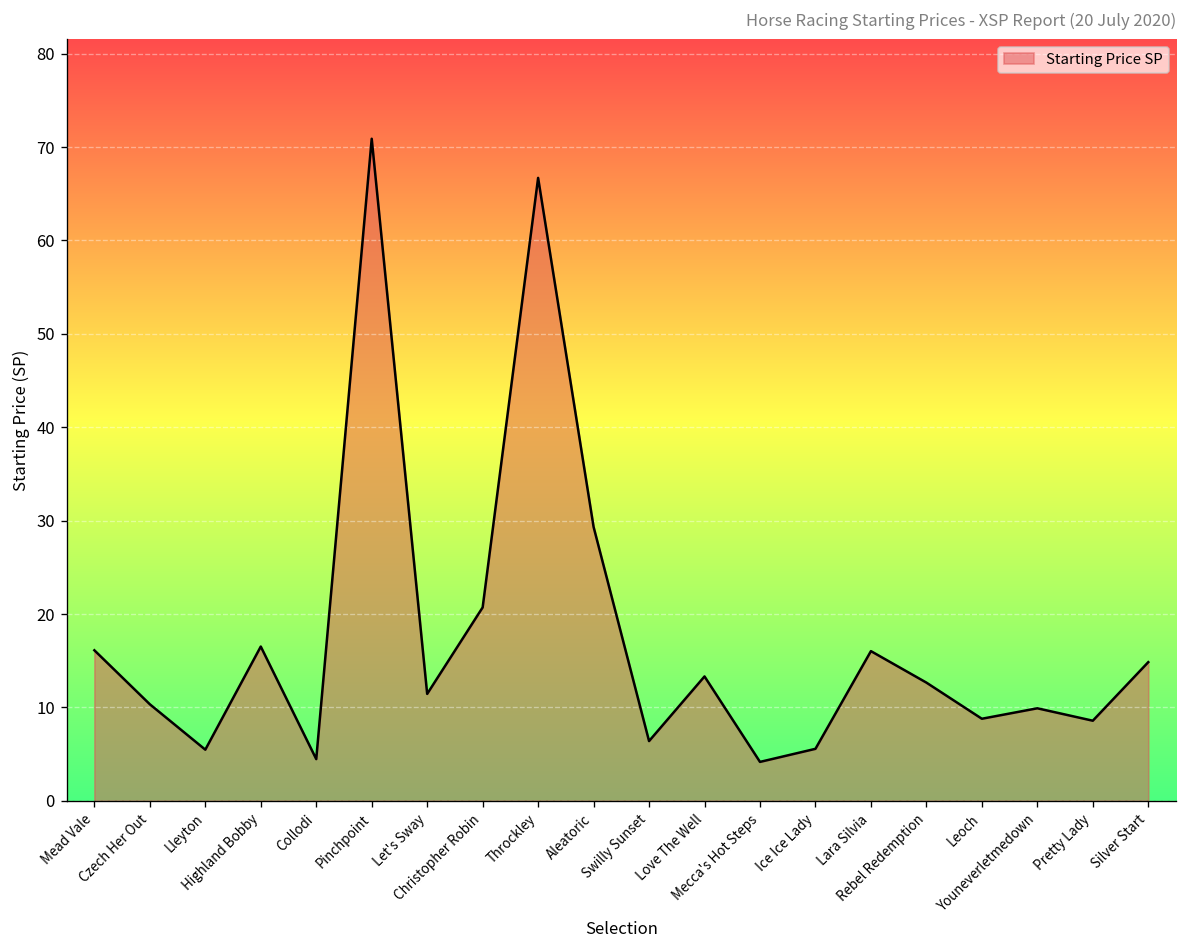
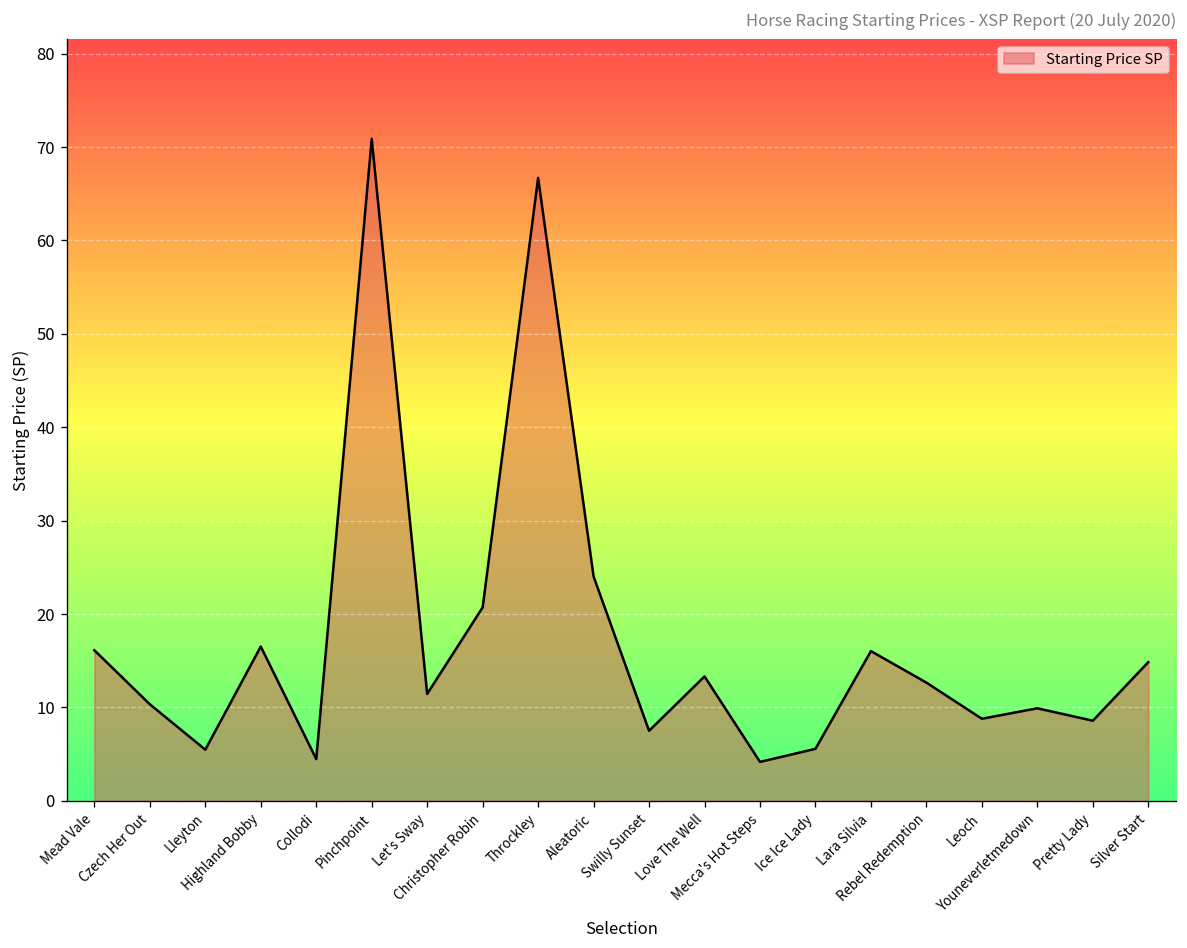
Aleatoric: 29 -> 24
Swilly Sunset: 6 -> 8
